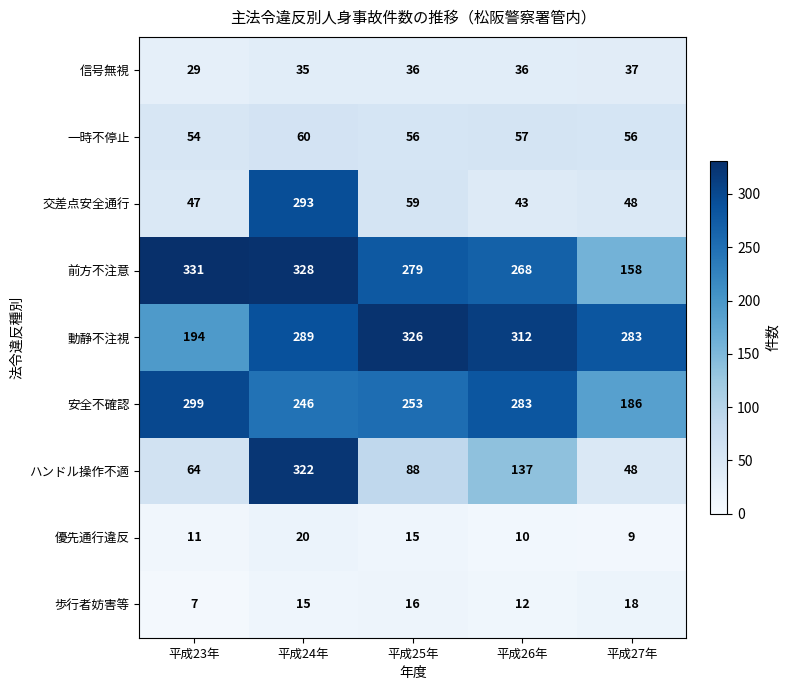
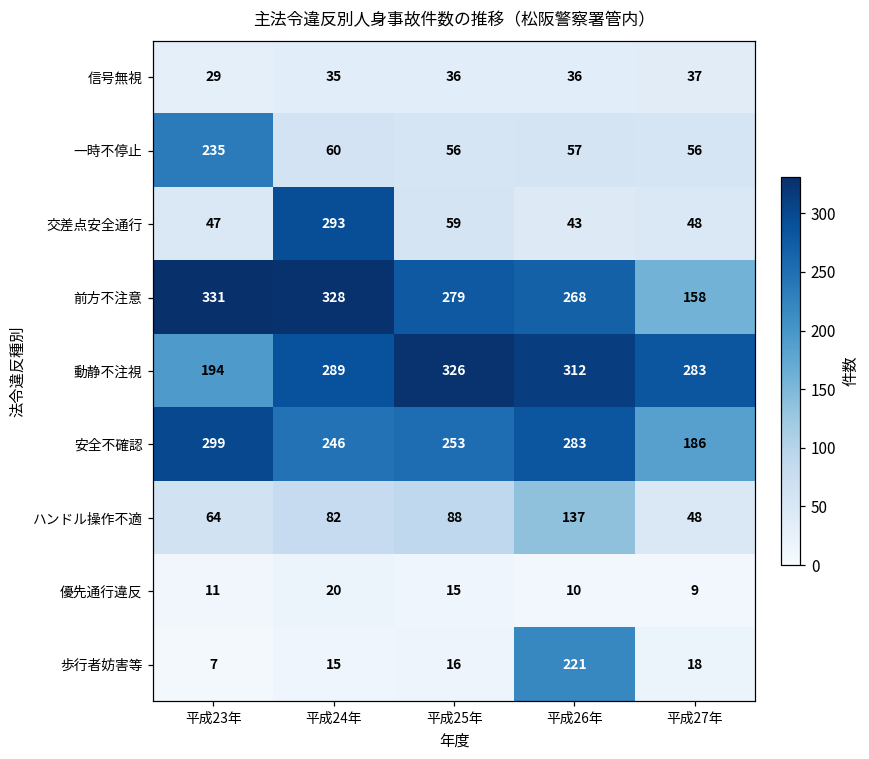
一時不停止, 平成23年: 54 -> 235
ハンドル操作不適, 平成24年: 322 -> 82
歩行者妨害等, 平成26年: 12 -> 221
